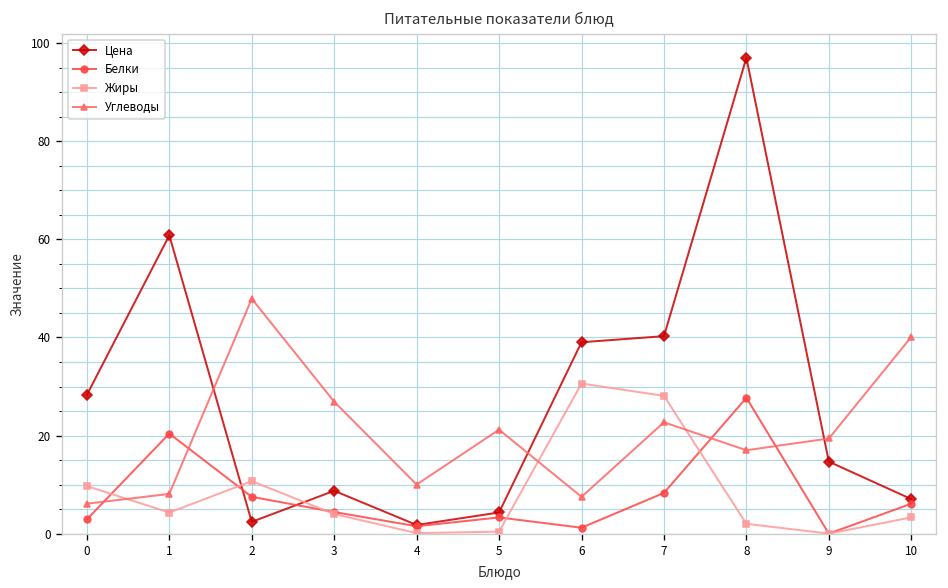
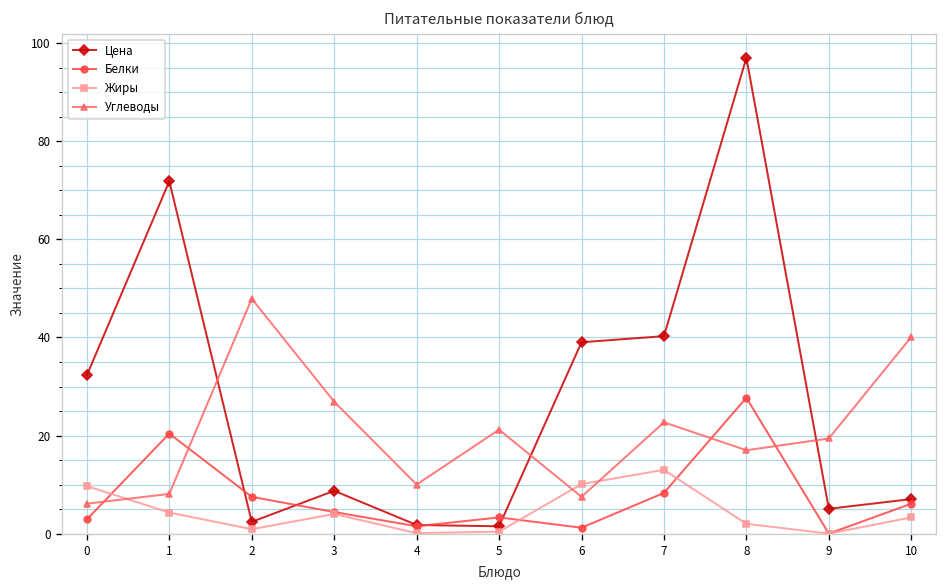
Цена, 0: 28 -> 32
Цена, 1: 61 -> 72
Жиры, 2: 11 -> 1
Цена, 5: 4 -> 1
Жиры, 6: 31 -> 10
Жиры, 7: 28 -> 13
Цена, 9: 15 -> 5
